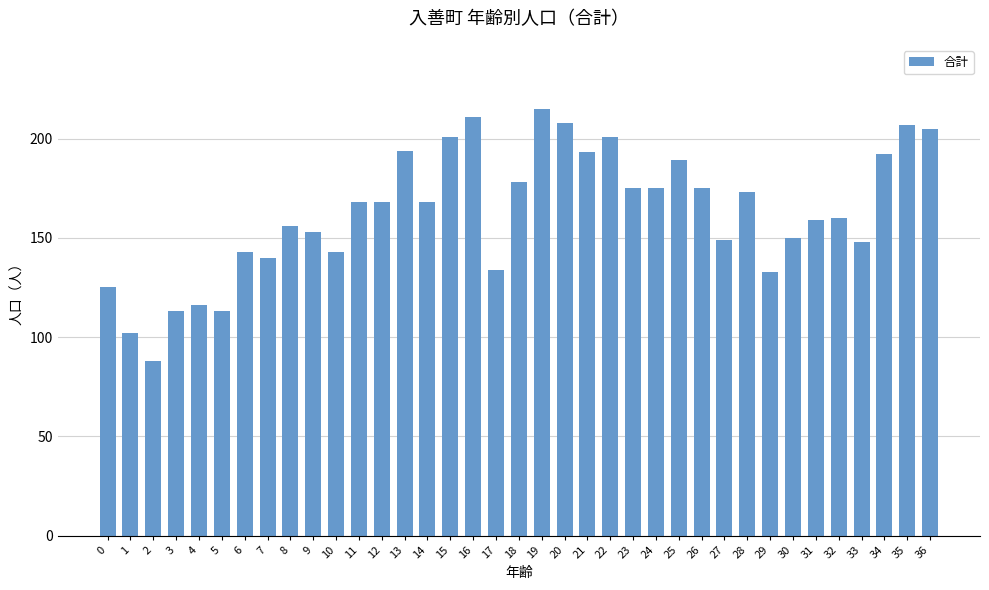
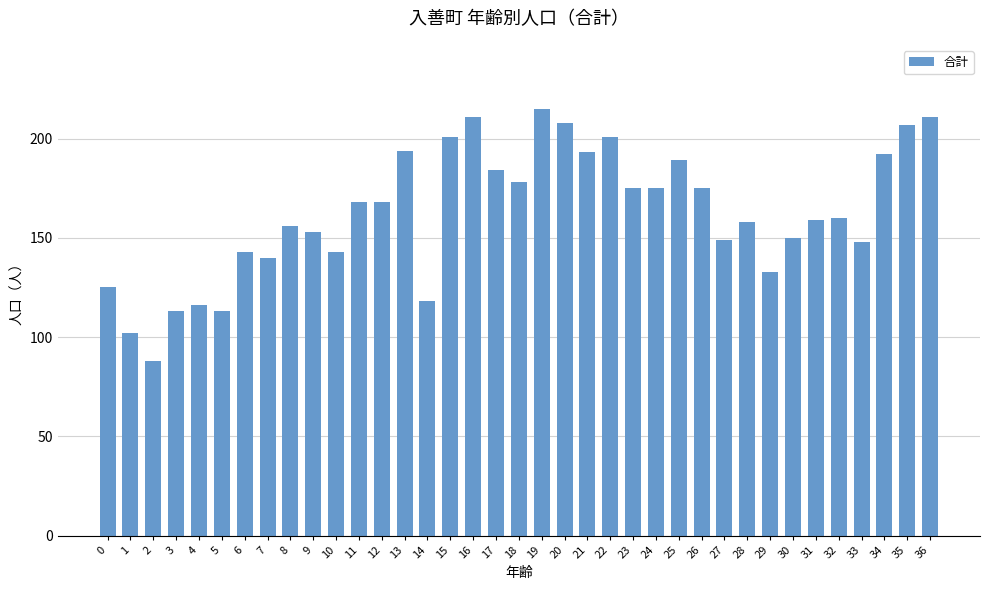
14: 168 -> 118
17: 134 -> 184
28: 173 -> 158
36: 205 -> 211
